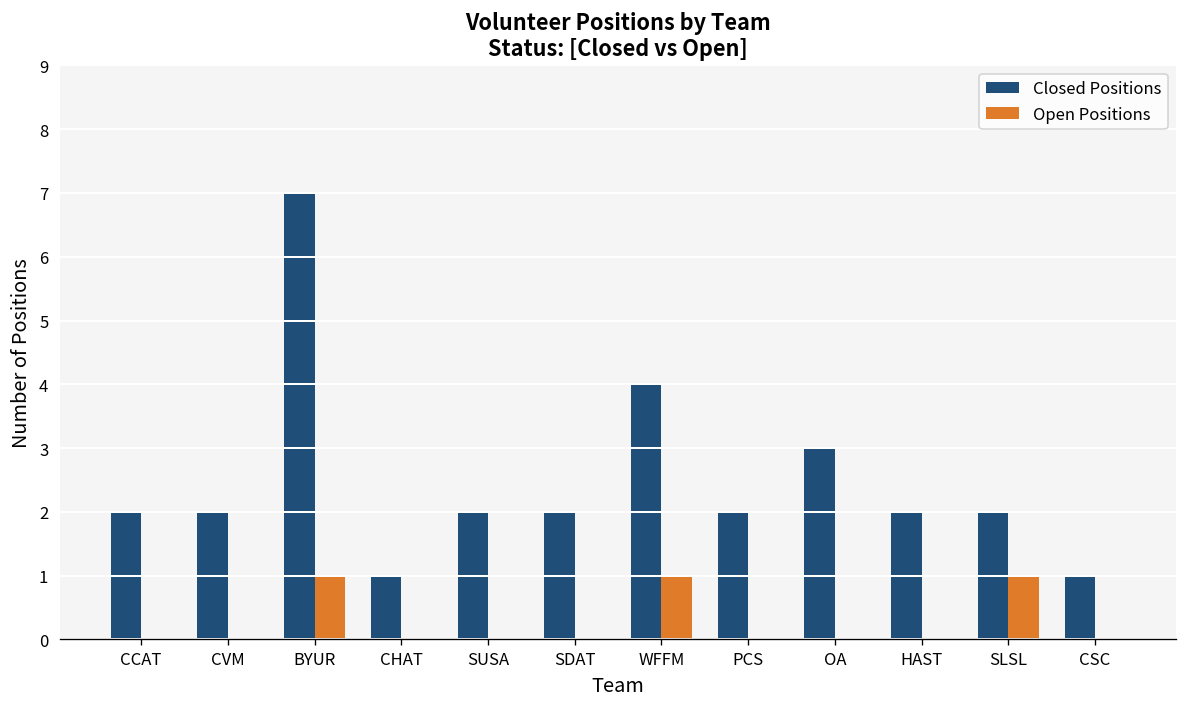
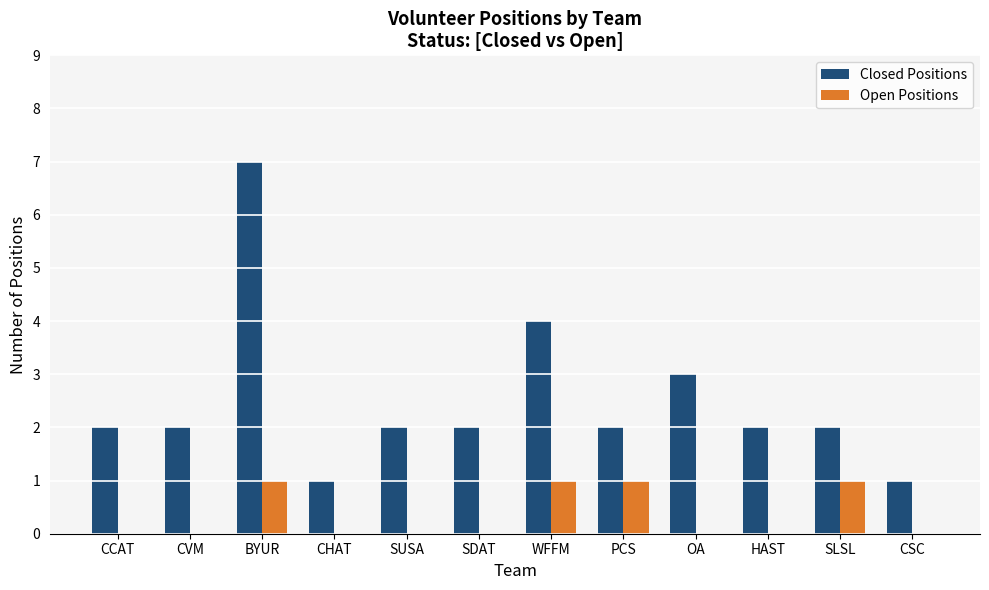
Open Positions, PCS: 0 -> 1
